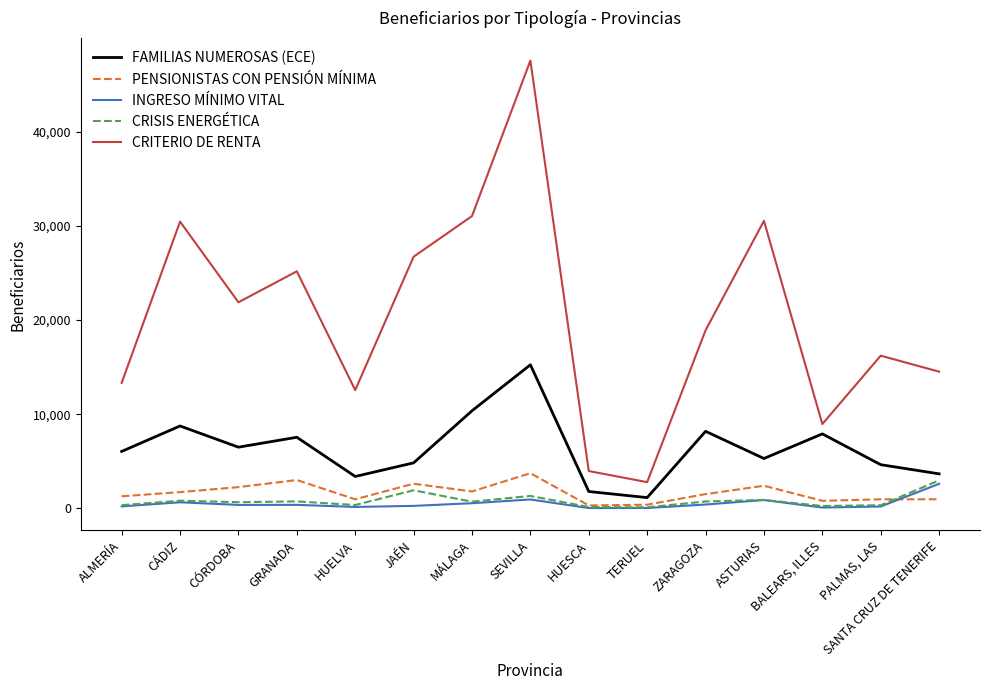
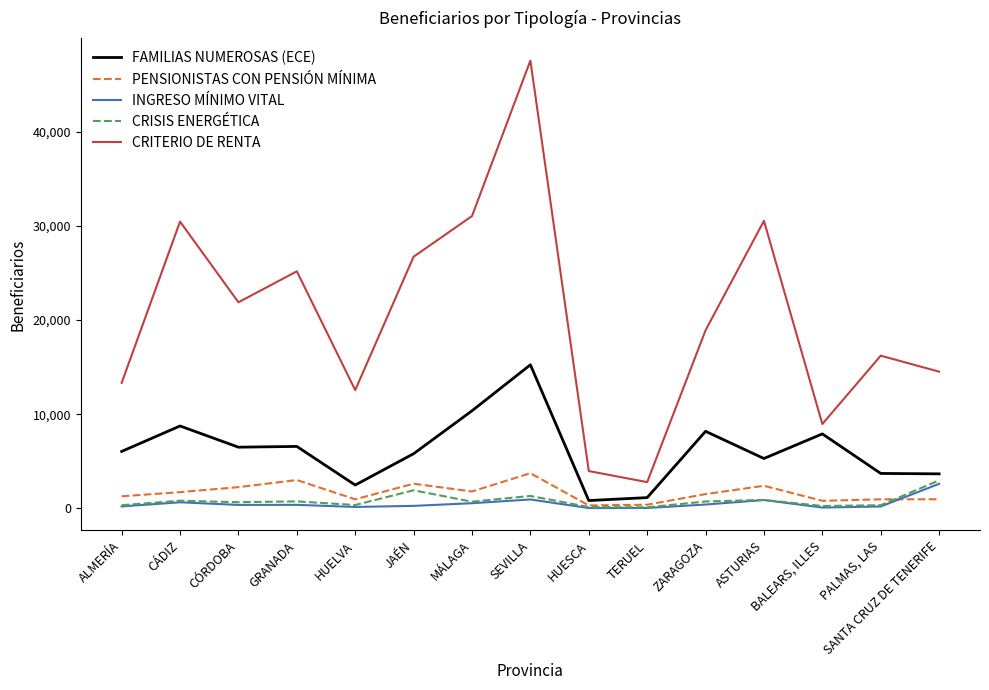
FAMILIAS NUMEROSAS (ECE), GRANADA: 8,000 -> 7,000
FAMILIAS NUMEROSAS (ECE), HUELVA: 3,000 -> 2,000
FAMILIAS NUMEROSAS (ECE), JAÉN: 5,000 -> 6,000
FAMILIAS NUMEROSAS (ECE), HUESCA: 2,000 -> 1,000
FAMILIAS NUMEROSAS (ECE), PALMAS, LAS: 5,000 -> 4,000
